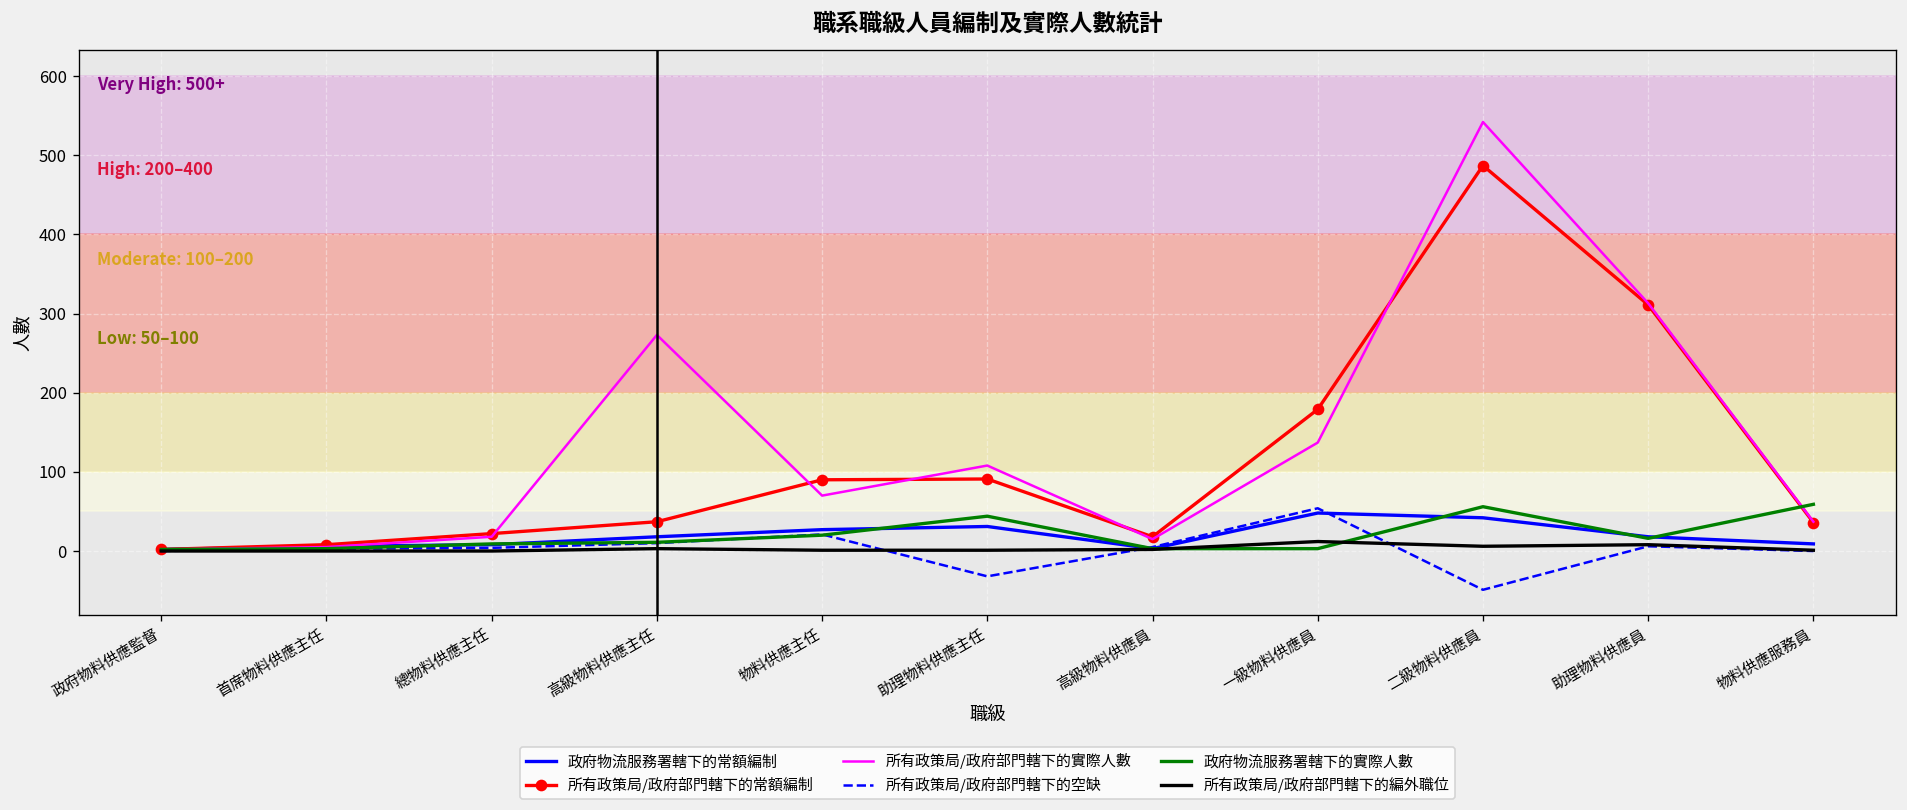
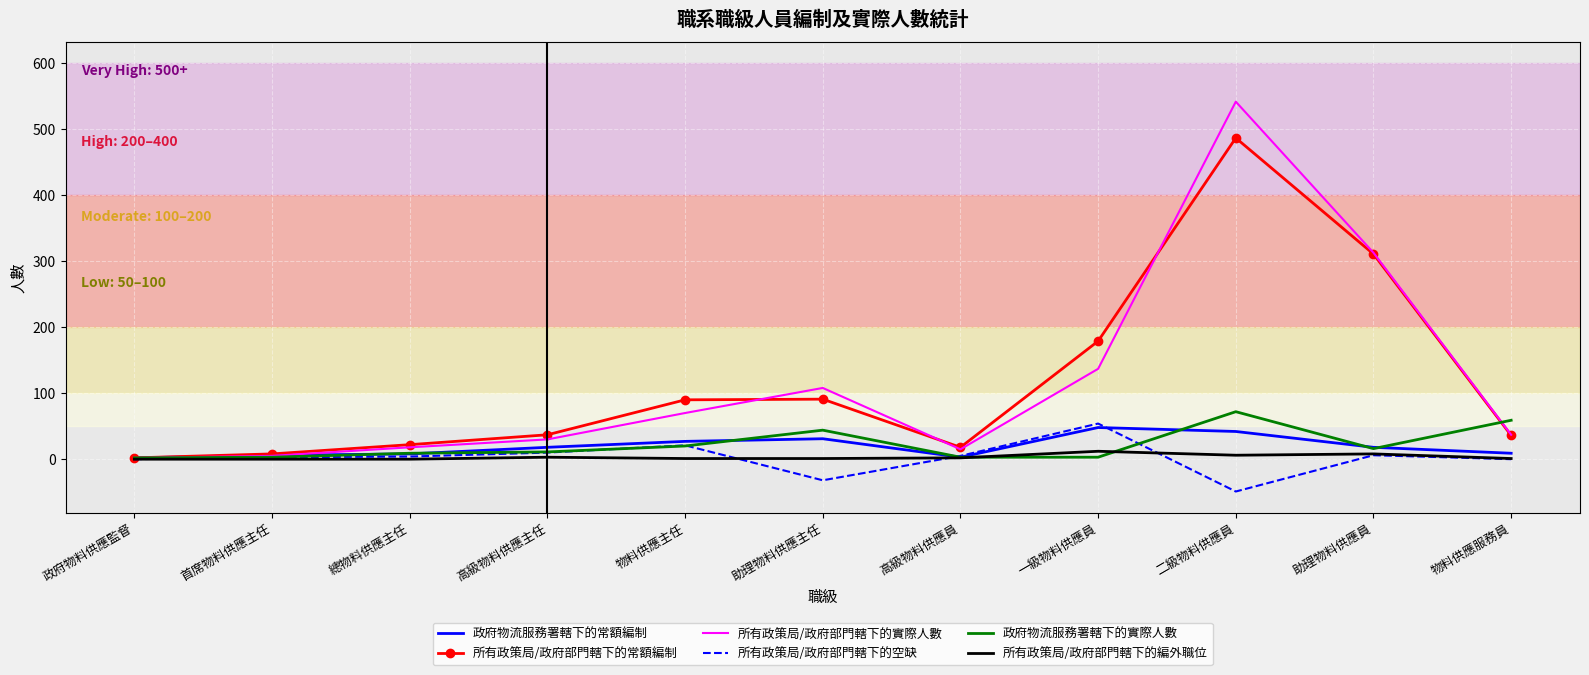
所有政策局/政府部門轄下的實際人數, 高級物料供應主任: 270 -> 30
政府物流服務署轄下的實際人數, 二級物料供應員: 60 -> 70
